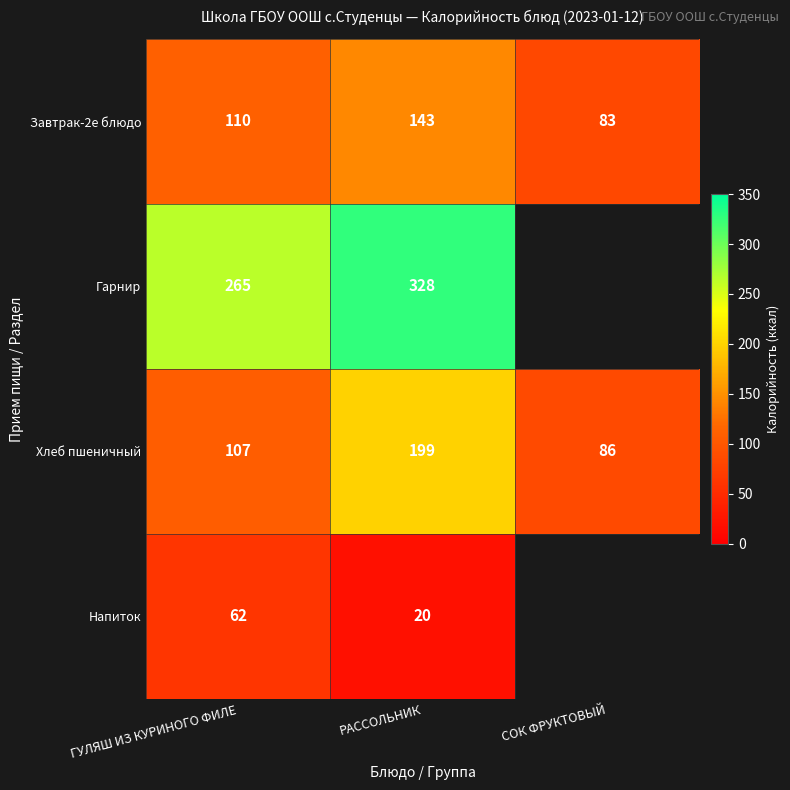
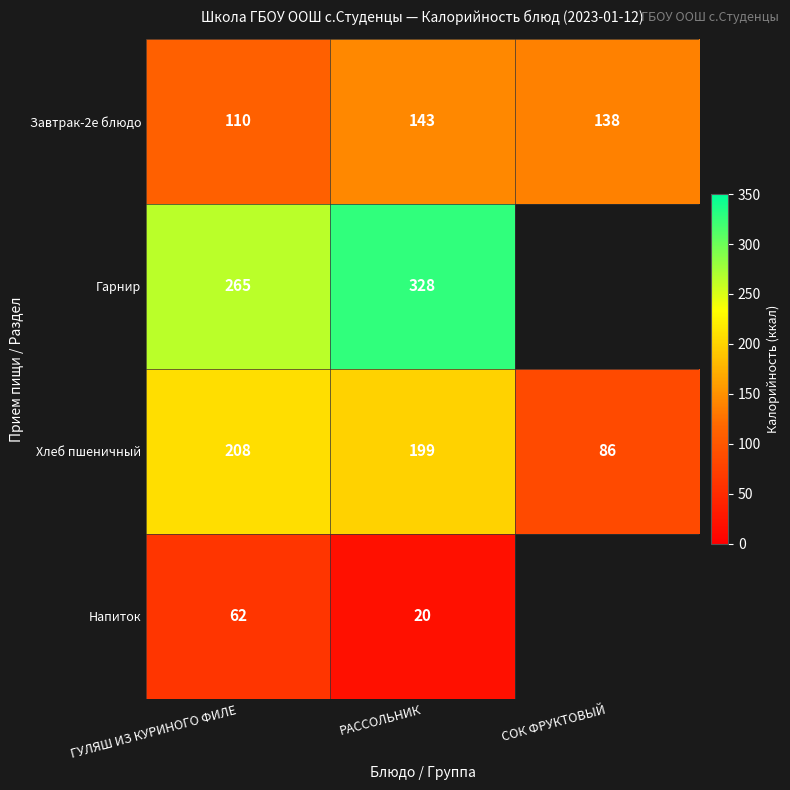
Завтрак-2е блюдо, СОК ФРУКТОВЫЙ: 83 -> 138
Хлеб пшеничный, ГУЛЯШ ИЗ КУРИНОГО ФИЛЕ: 107 -> 208
